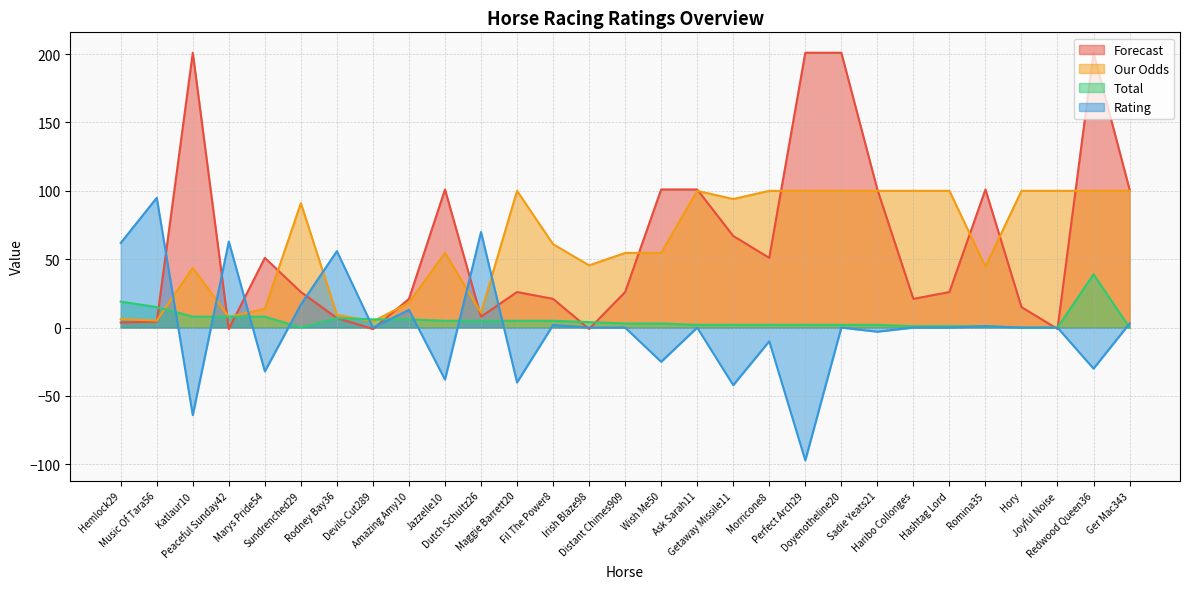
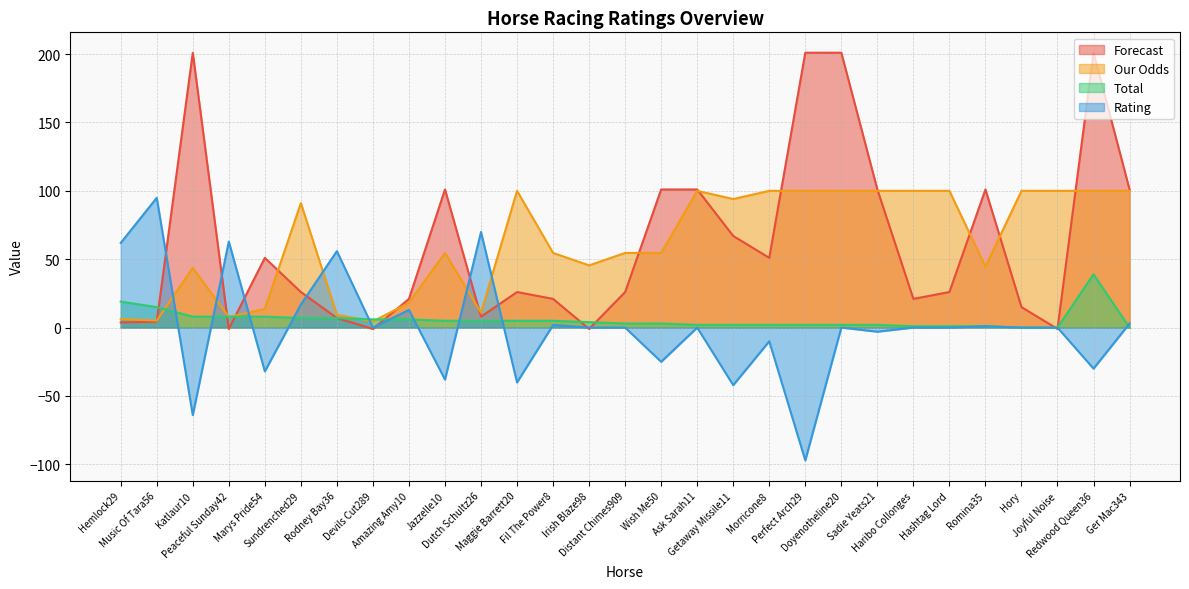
Total, Sundrenched29: 0 -> 7
Our Odds, Fil The Power8: 61 -> 55
